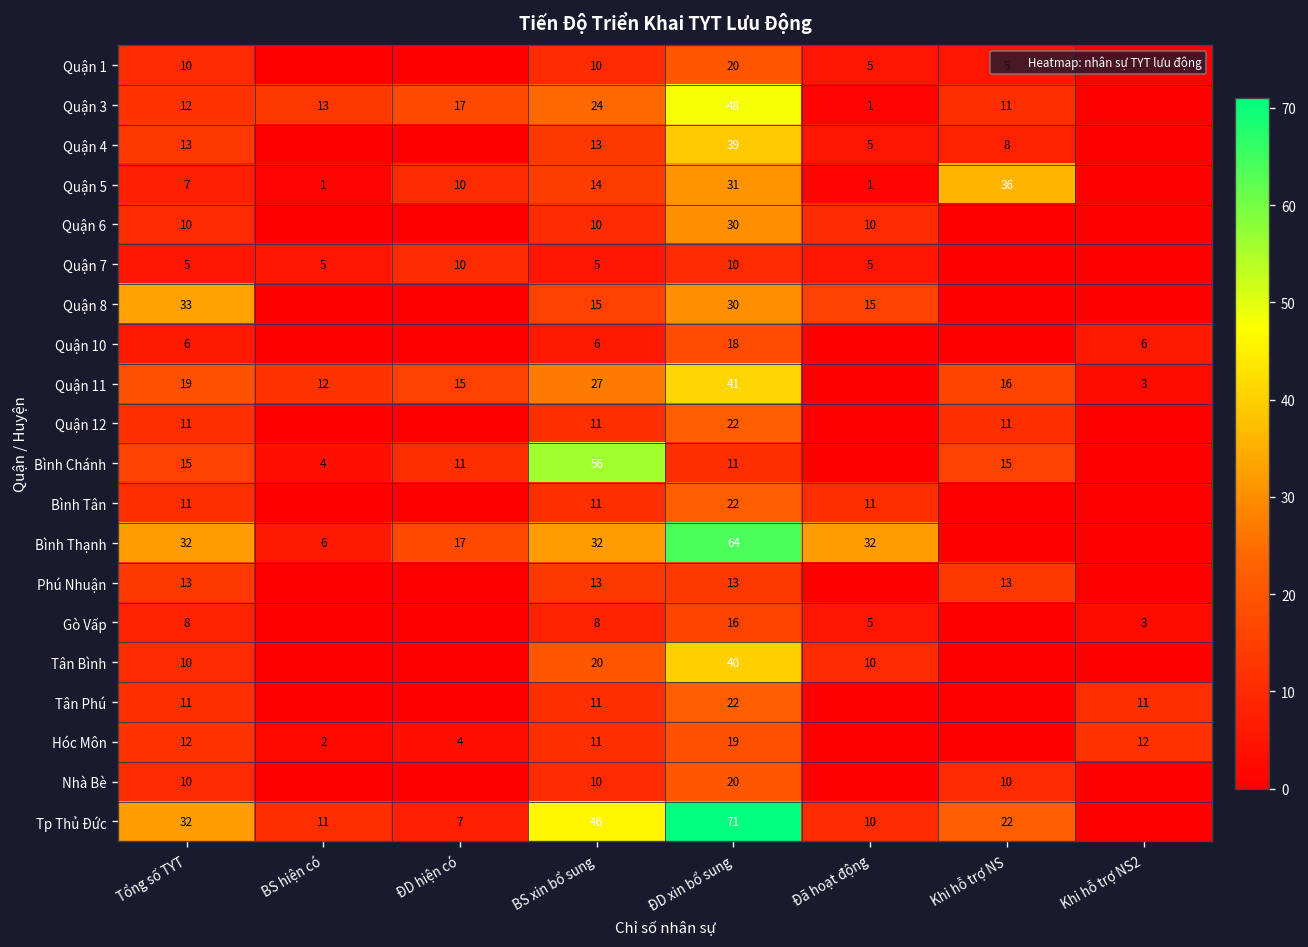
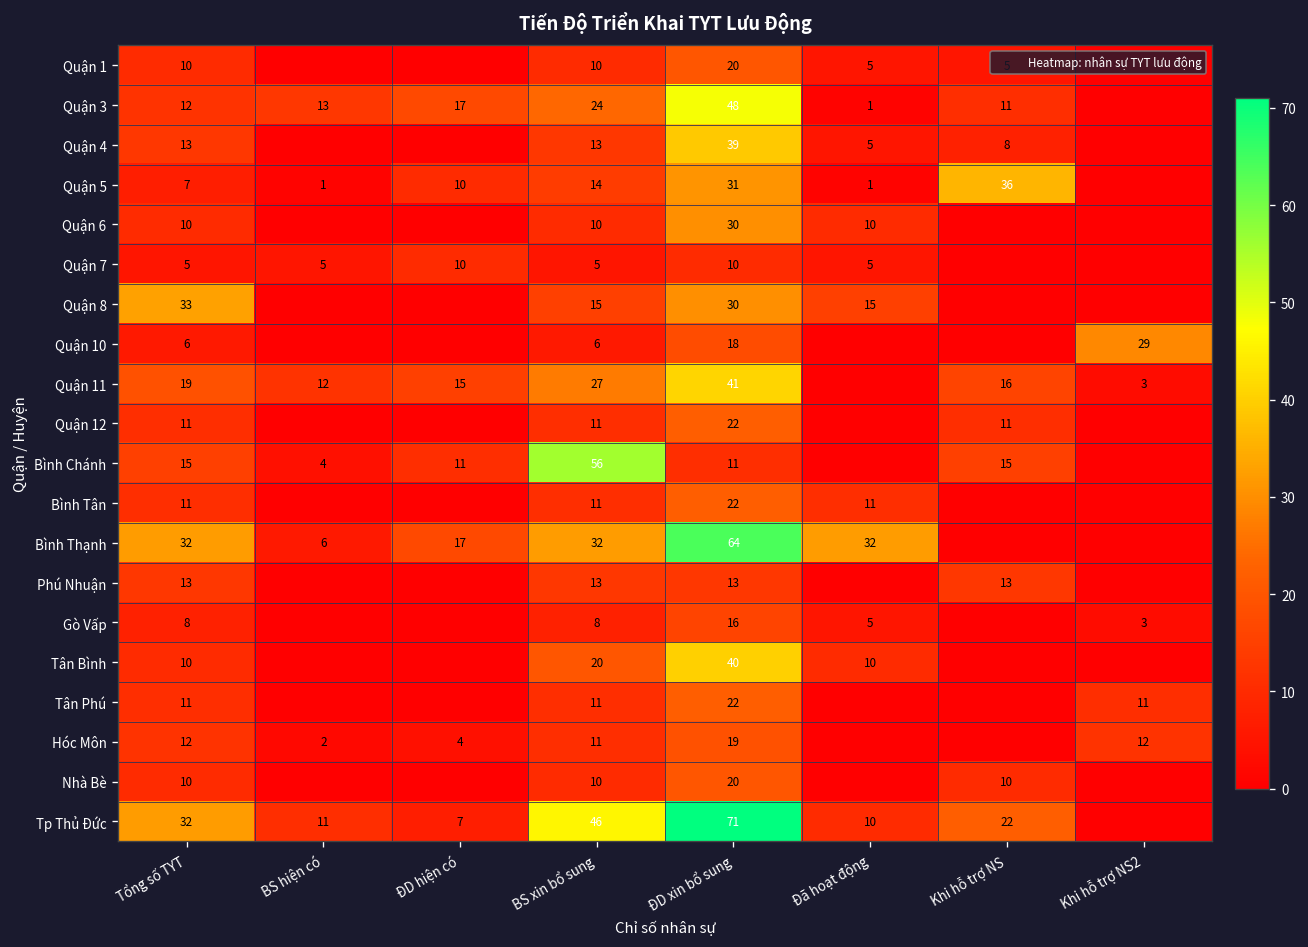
Quận 10, Khi hỗ trợ NS2: 6 -> 29
